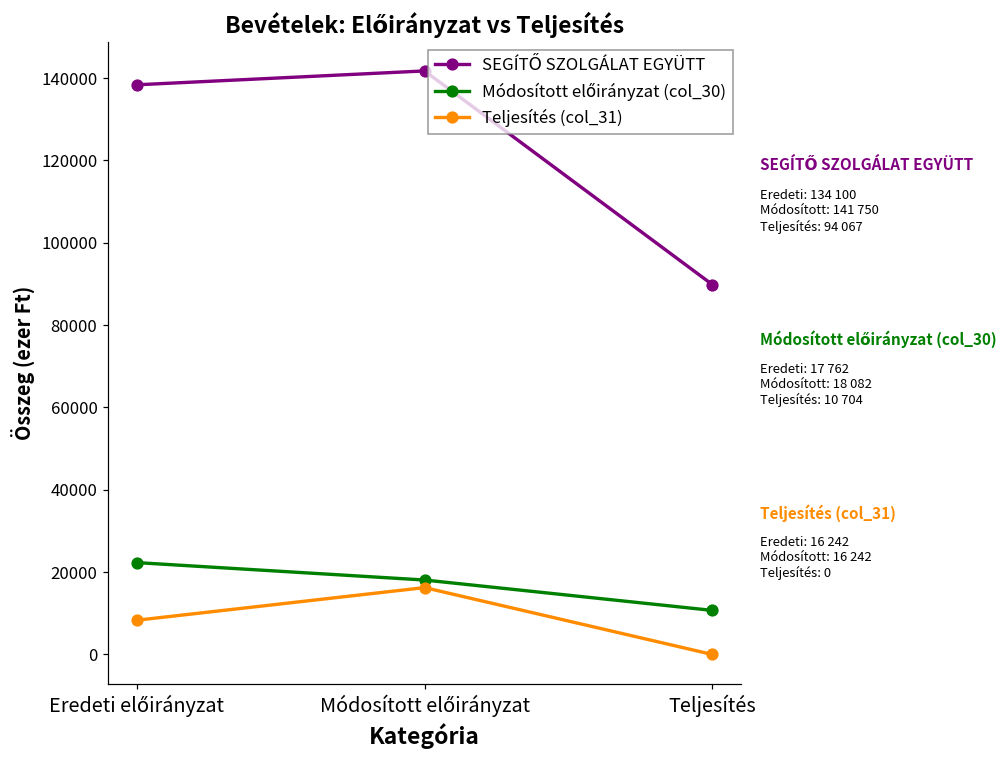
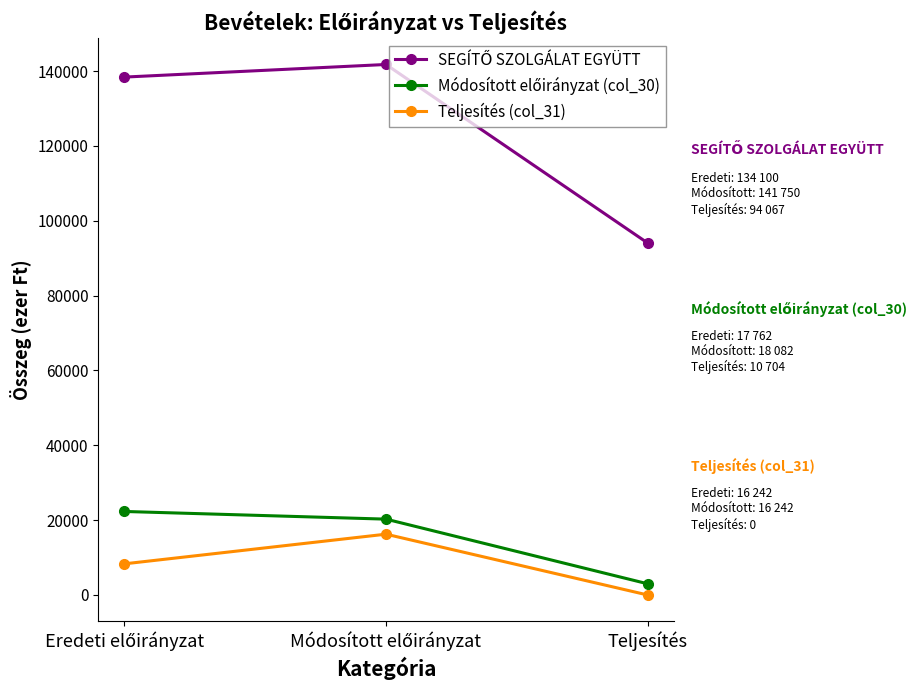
Módosított előirányzat (col_30), Módosított előirányzat: 18000 -> 20000
SEGÍTŐ SZOLGÁLAT EGYÜTT, Teljesítés: 90000 -> 94000
Módosított előirányzat (col_30), Teljesítés: 11000 -> 3000
